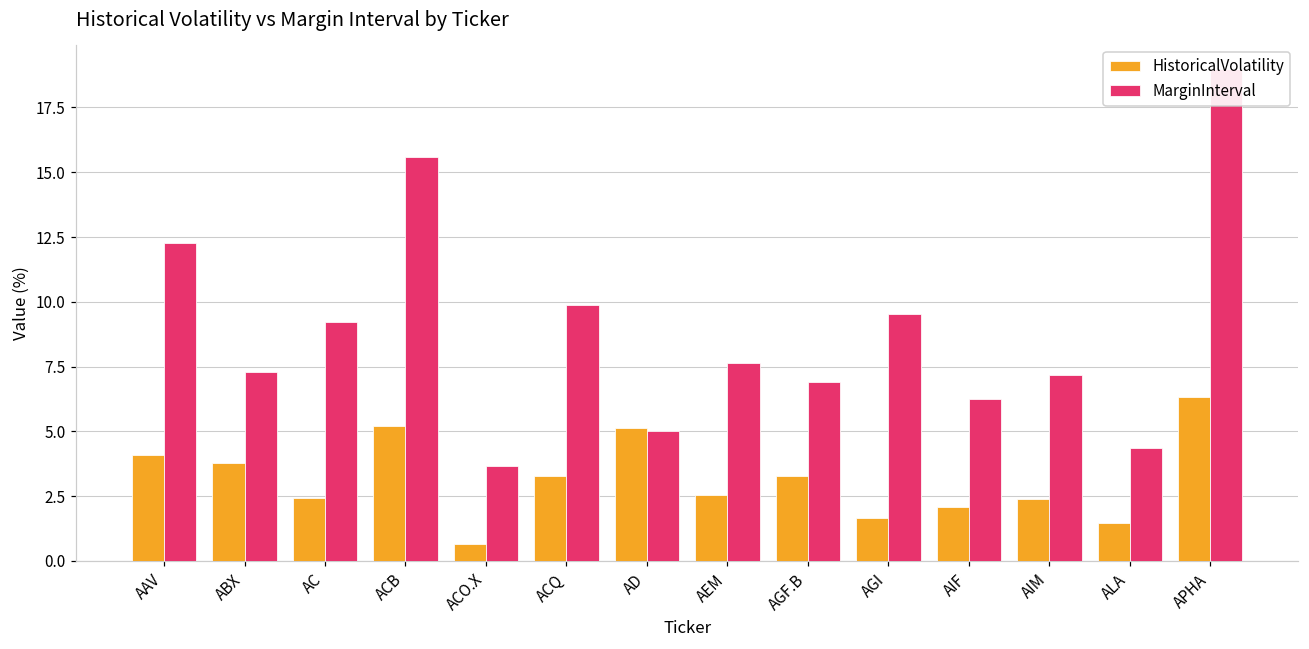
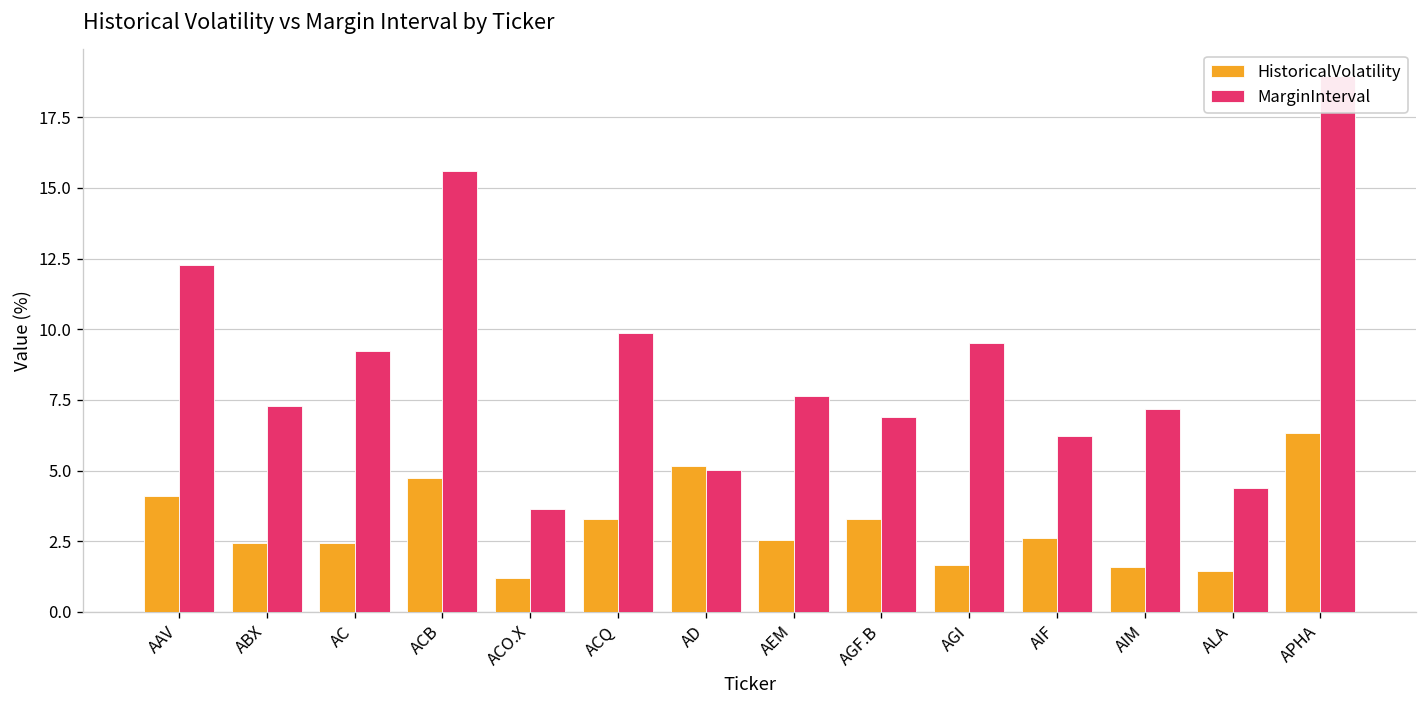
HistoricalVolatility, ABX: 3.8 -> 2.4
HistoricalVolatility, ACB: 5.2 -> 4.8
HistoricalVolatility, ACO.X: 0.6 -> 1.2
HistoricalVolatility, AIF: 2.1 -> 2.6
HistoricalVolatility, AIM: 2.4 -> 1.6
